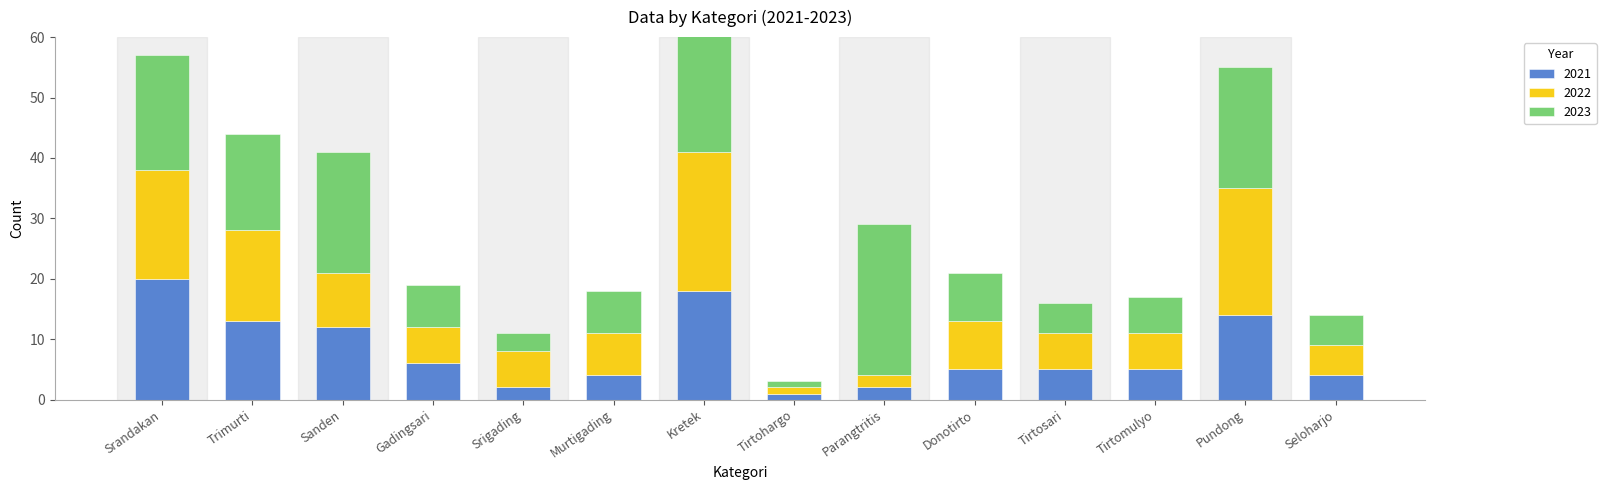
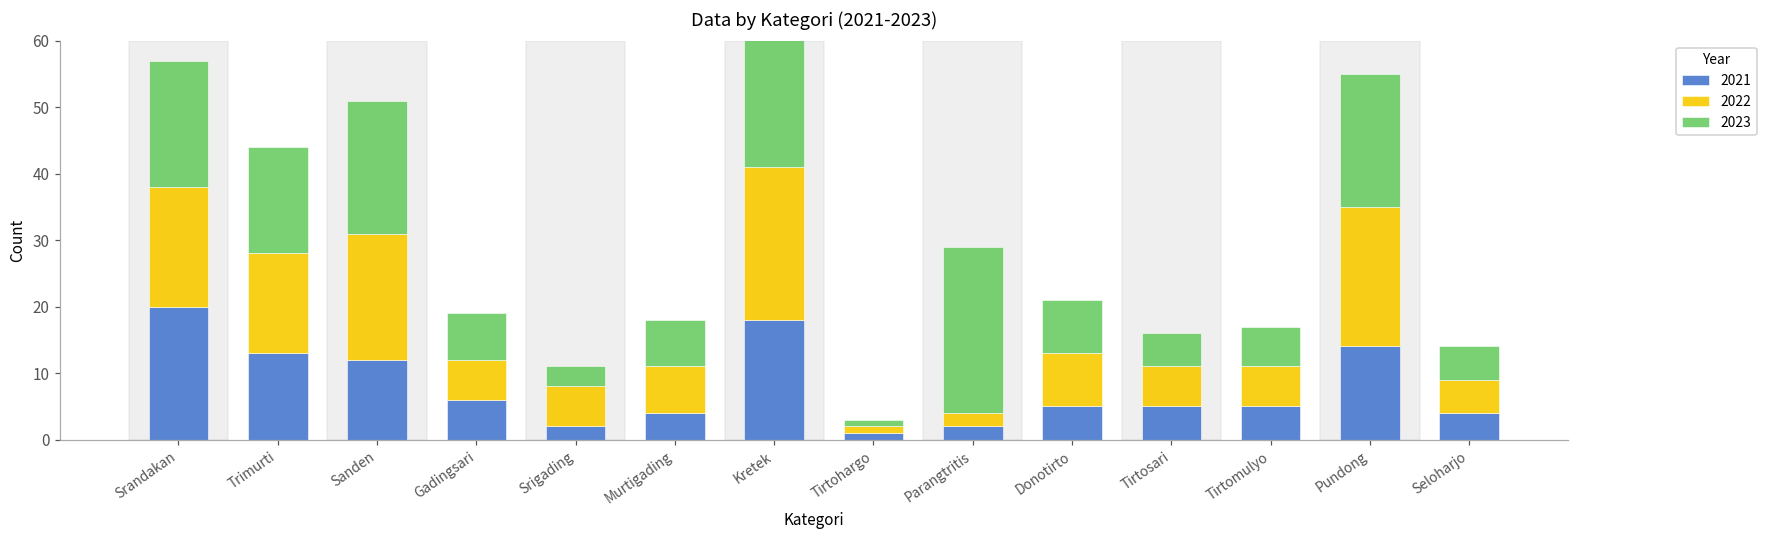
2022, Sanden: 9 -> 19
